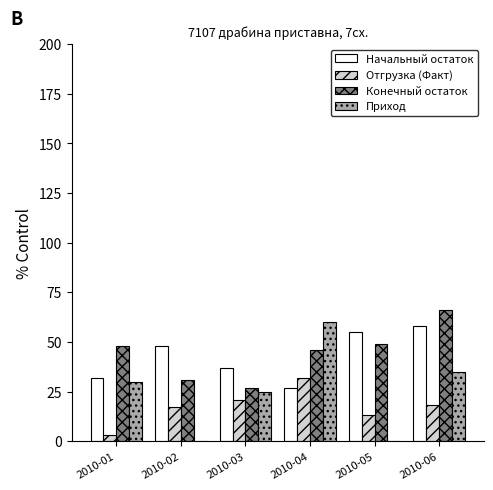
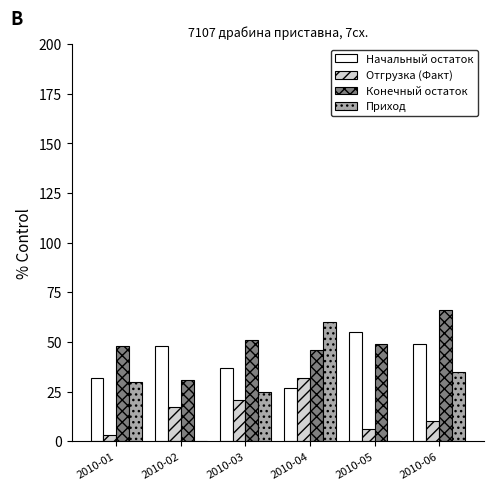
Конечный остаток, 2010-03: 27 -> 51
Отгрузка (Факт), 2010-05: 13 -> 6
Начальный остаток, 2010-06: 58 -> 49
Отгрузка (Факт), 2010-06: 18 -> 10
